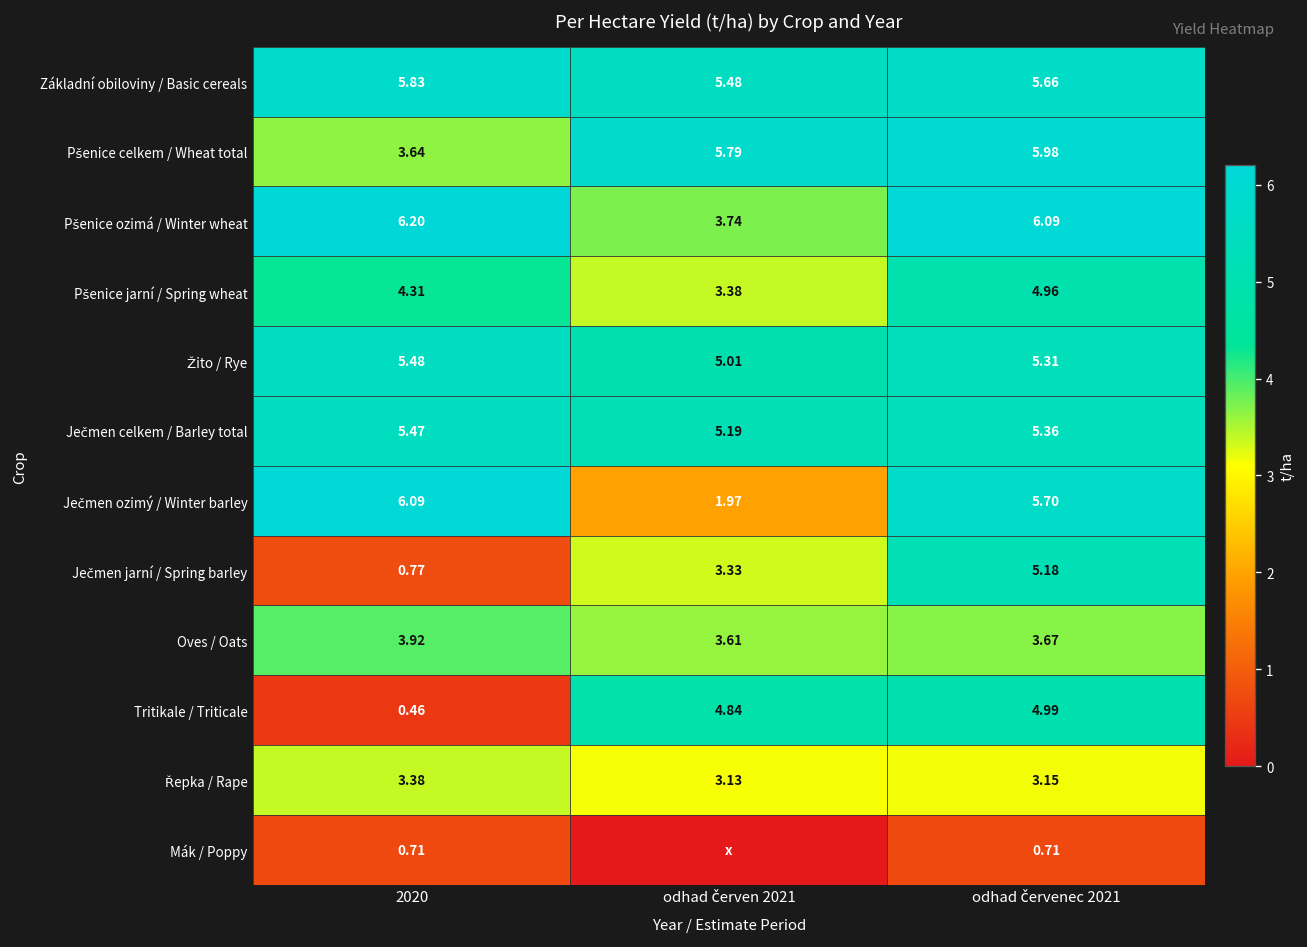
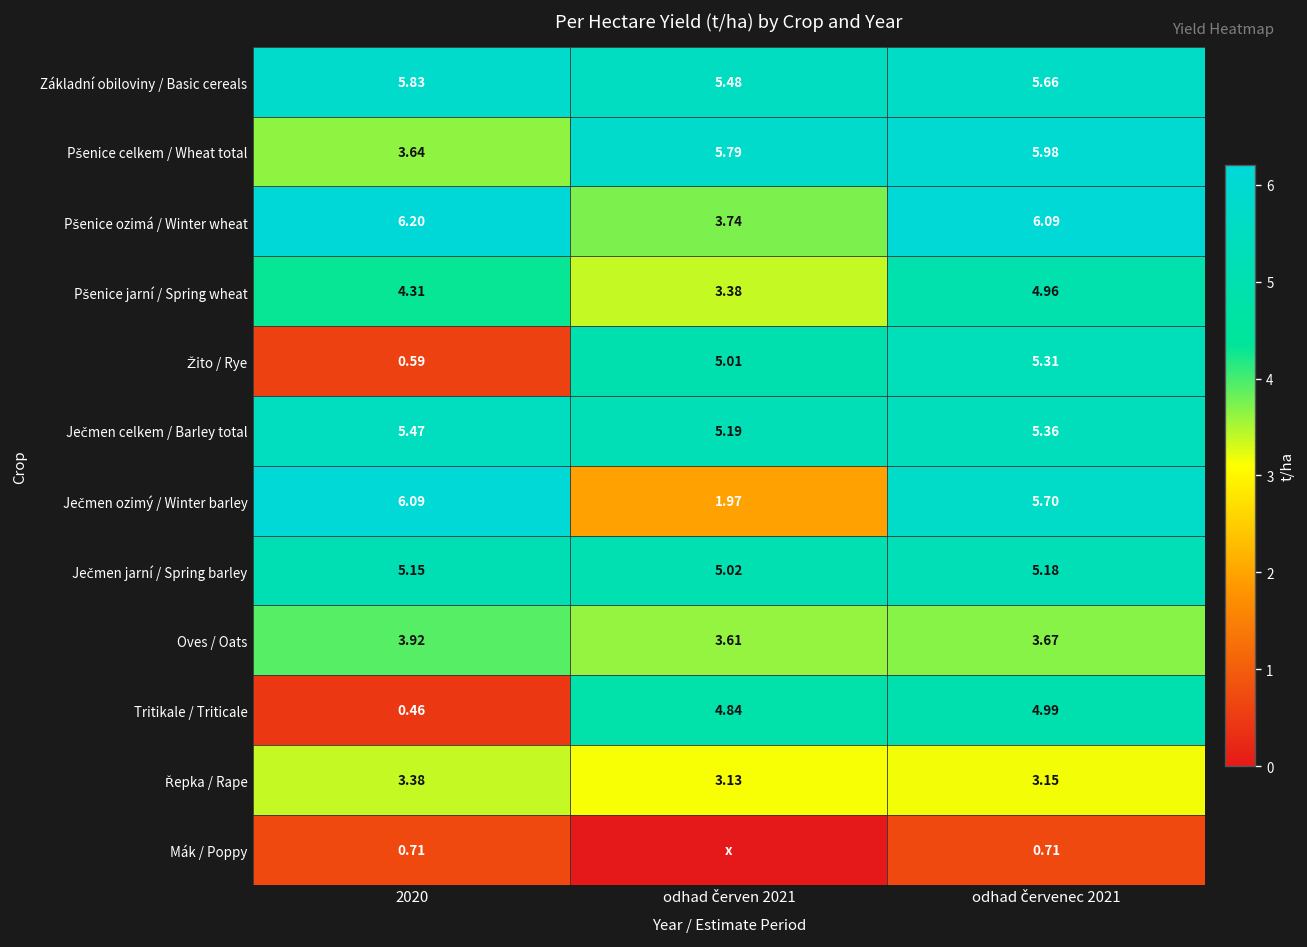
Žito / Rye, 2020: 5.48 -> 0.59
Ječmen jarní / Spring barley, 2020: 0.77 -> 5.15
Ječmen jarní / Spring barley, odhad červen 2021: 3.33 -> 5.02
